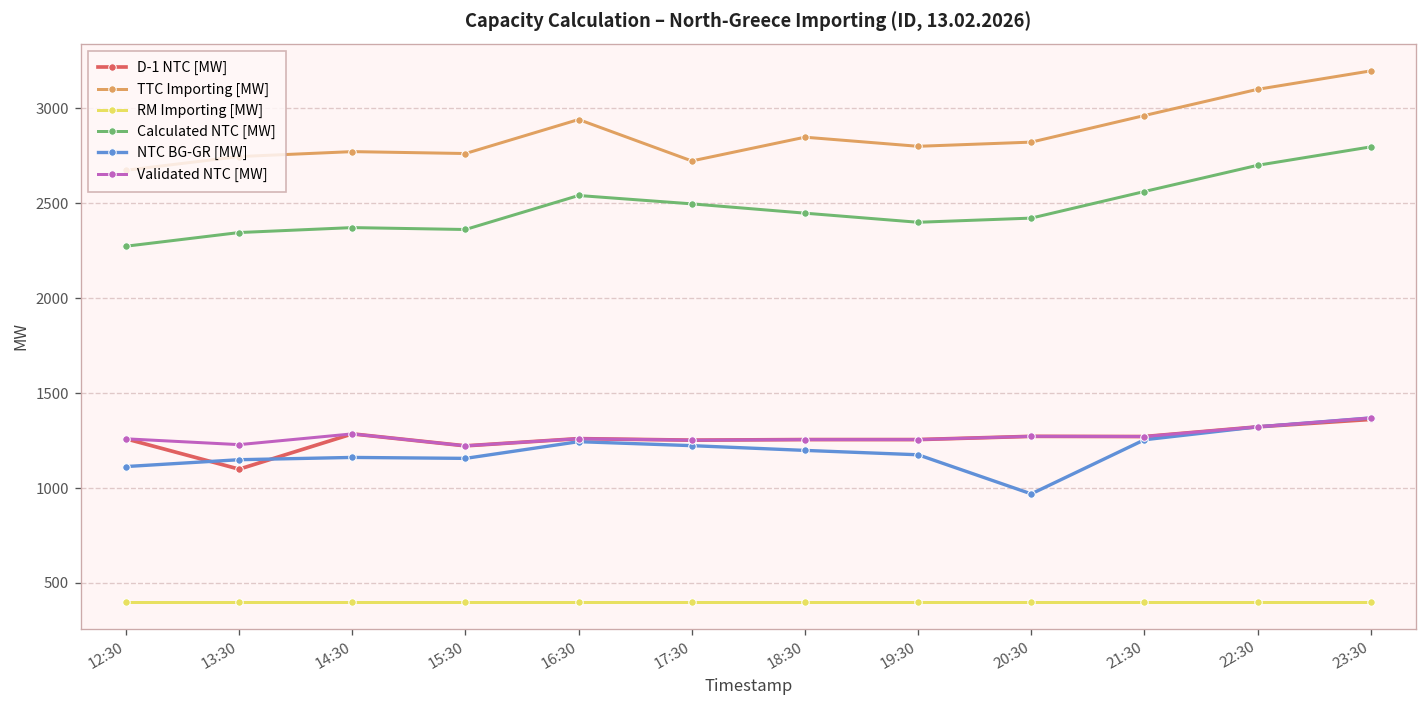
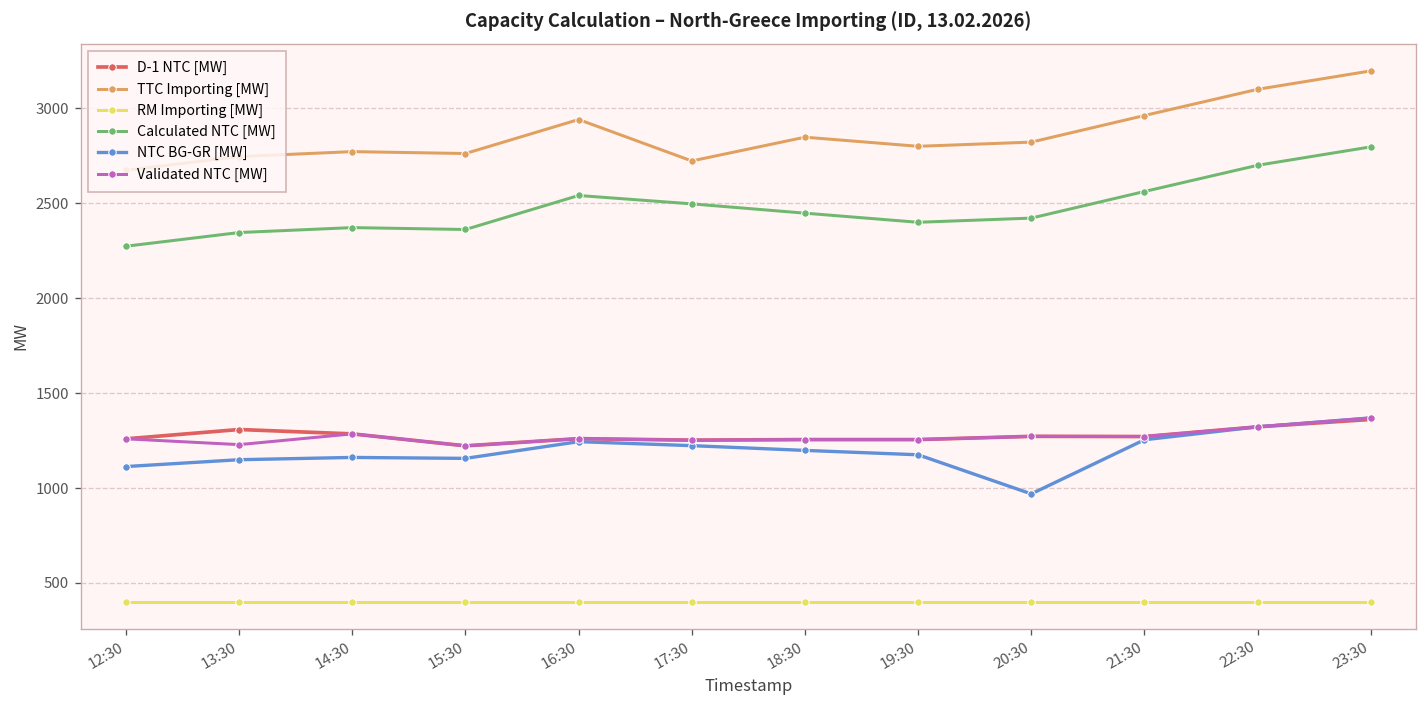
D-1 NTC [MW], 13:30: 1100 -> 1310
